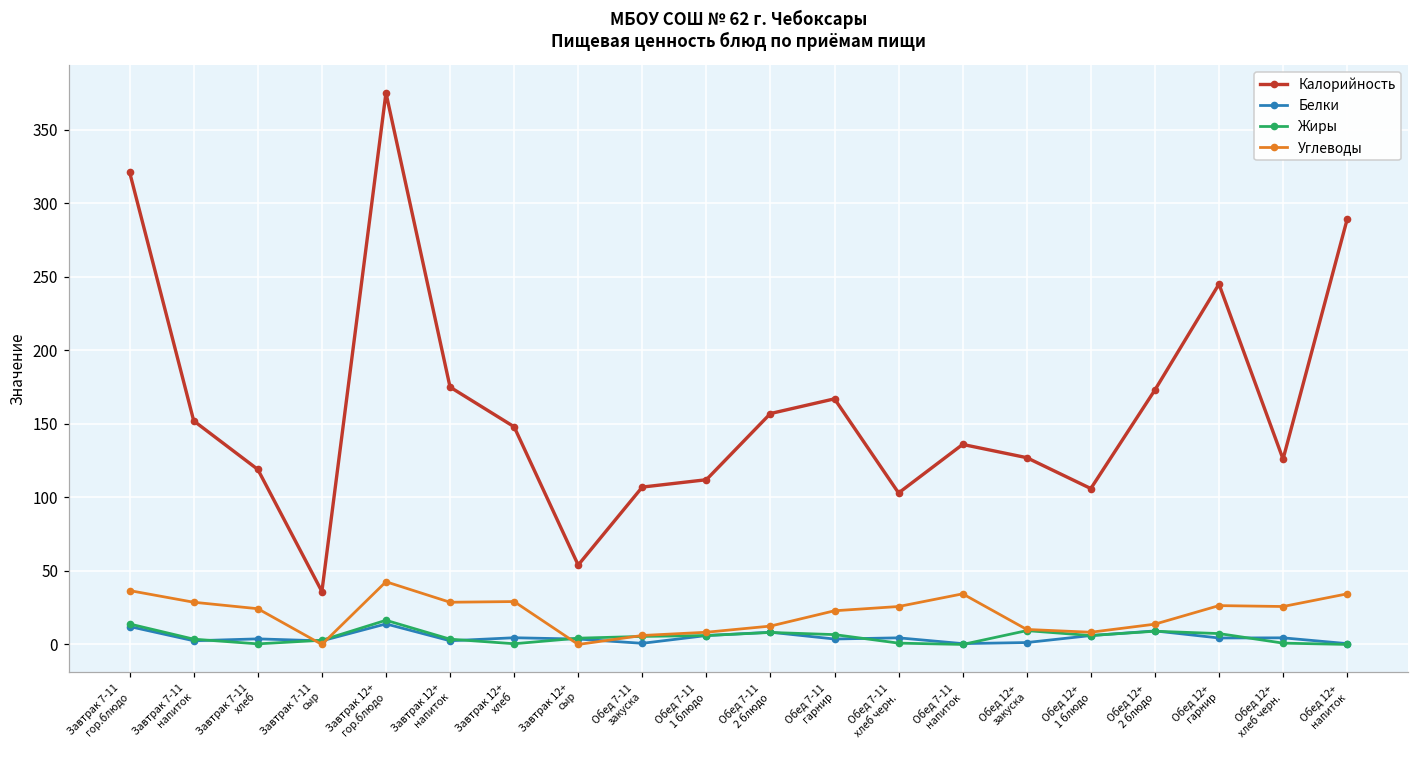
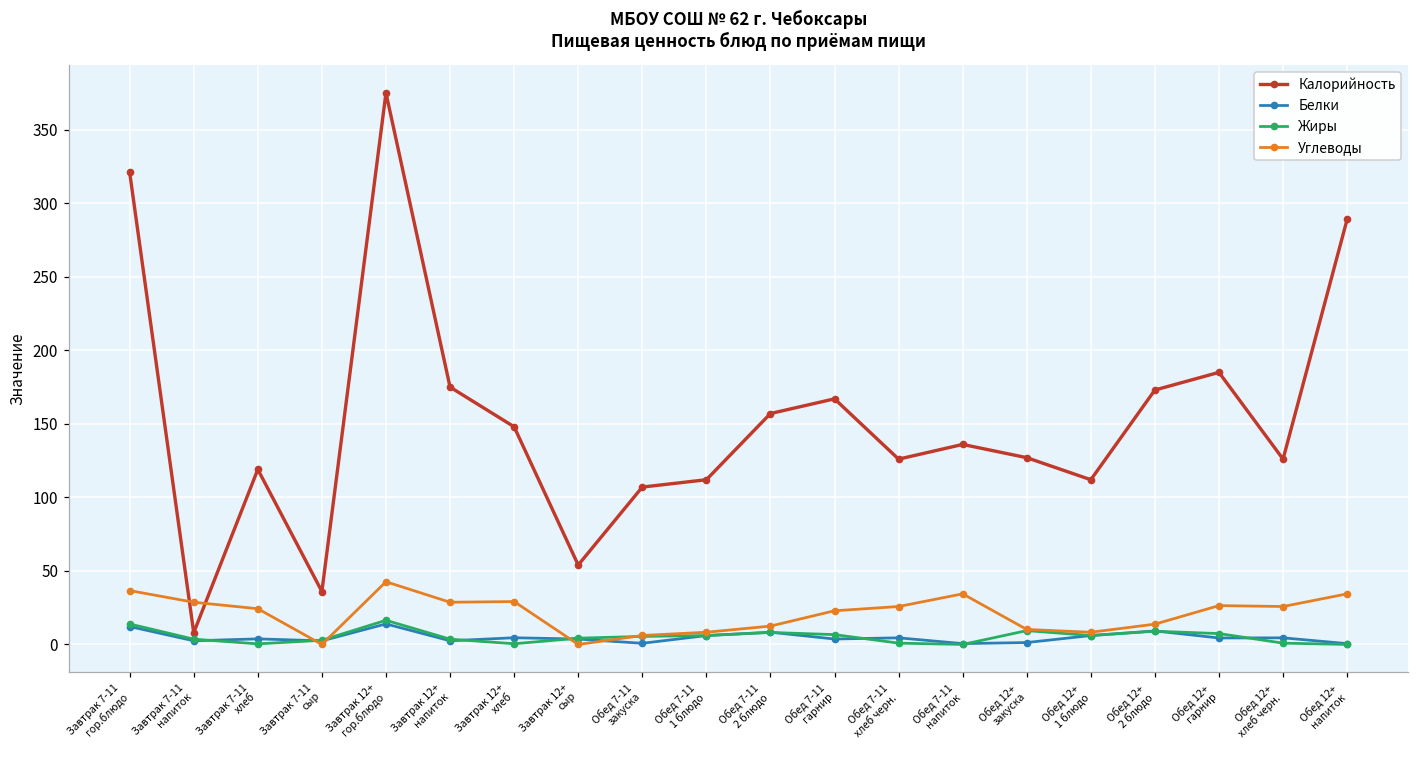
Калорийность, Завтрак 7-11 напиток: 152 -> 8
Калорийность, Обед 7-11 хлеб черн.: 103 -> 126
Калорийность, Обед 12+ 1 блюдо: 106 -> 112
Калорийность, Обед 12+ гарнир: 245 -> 185
